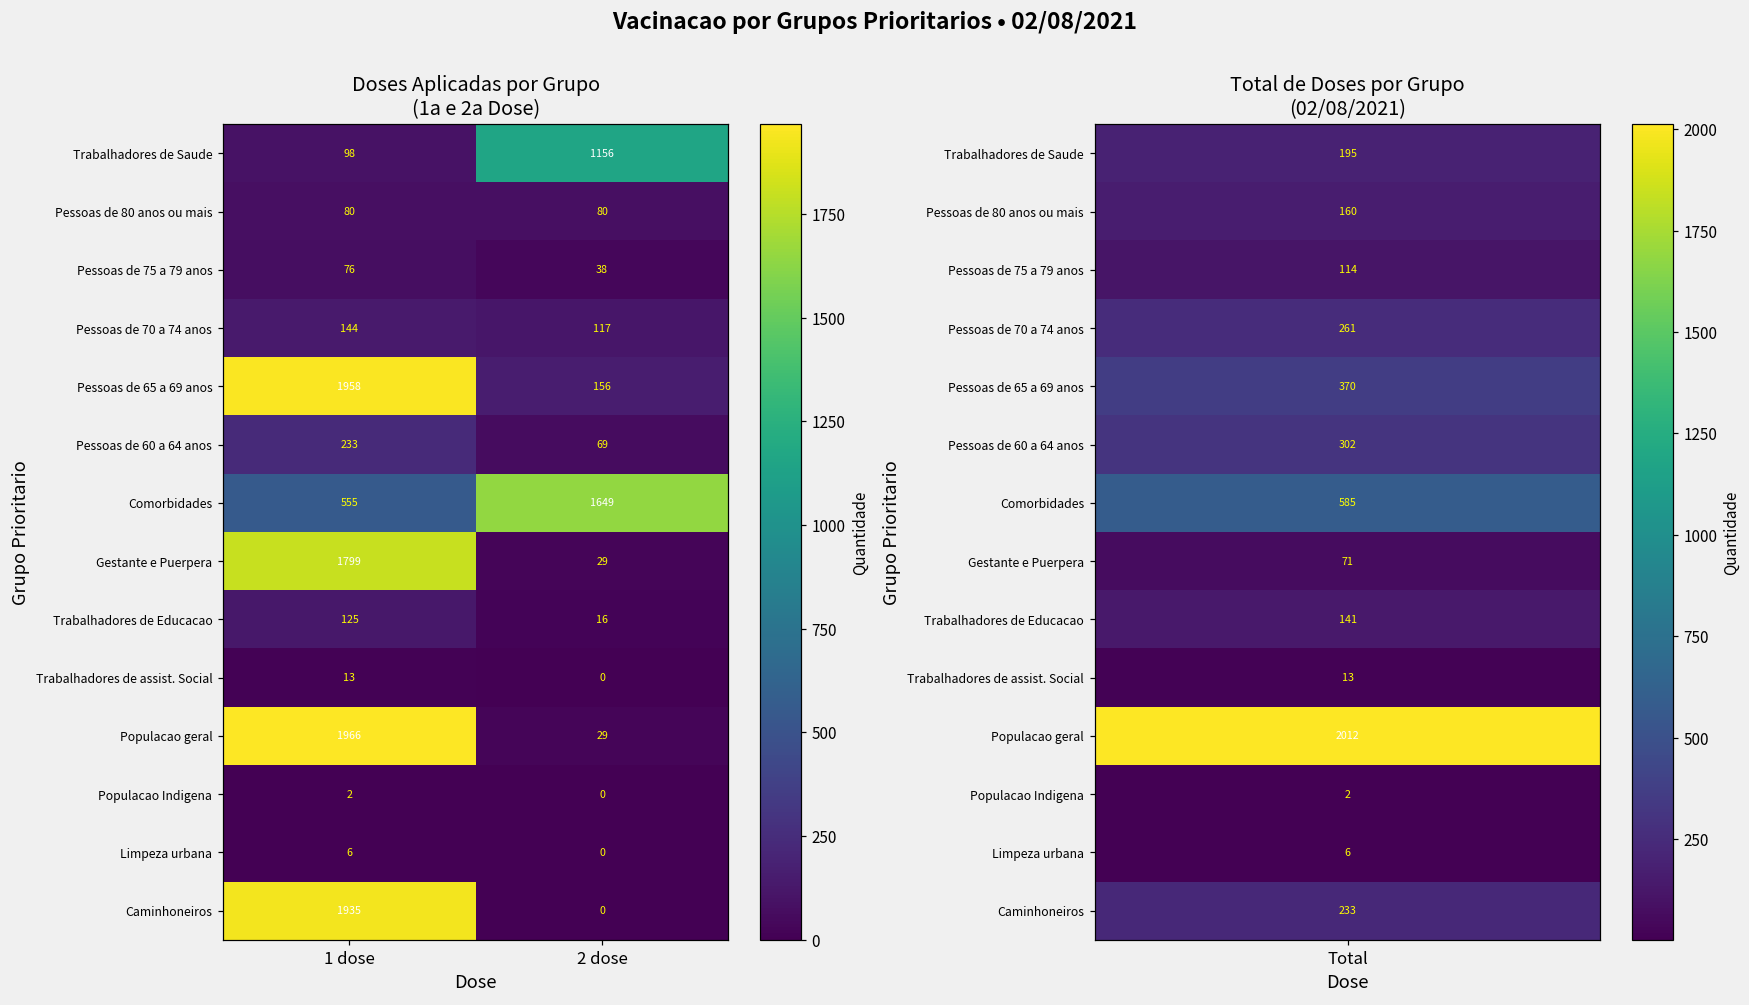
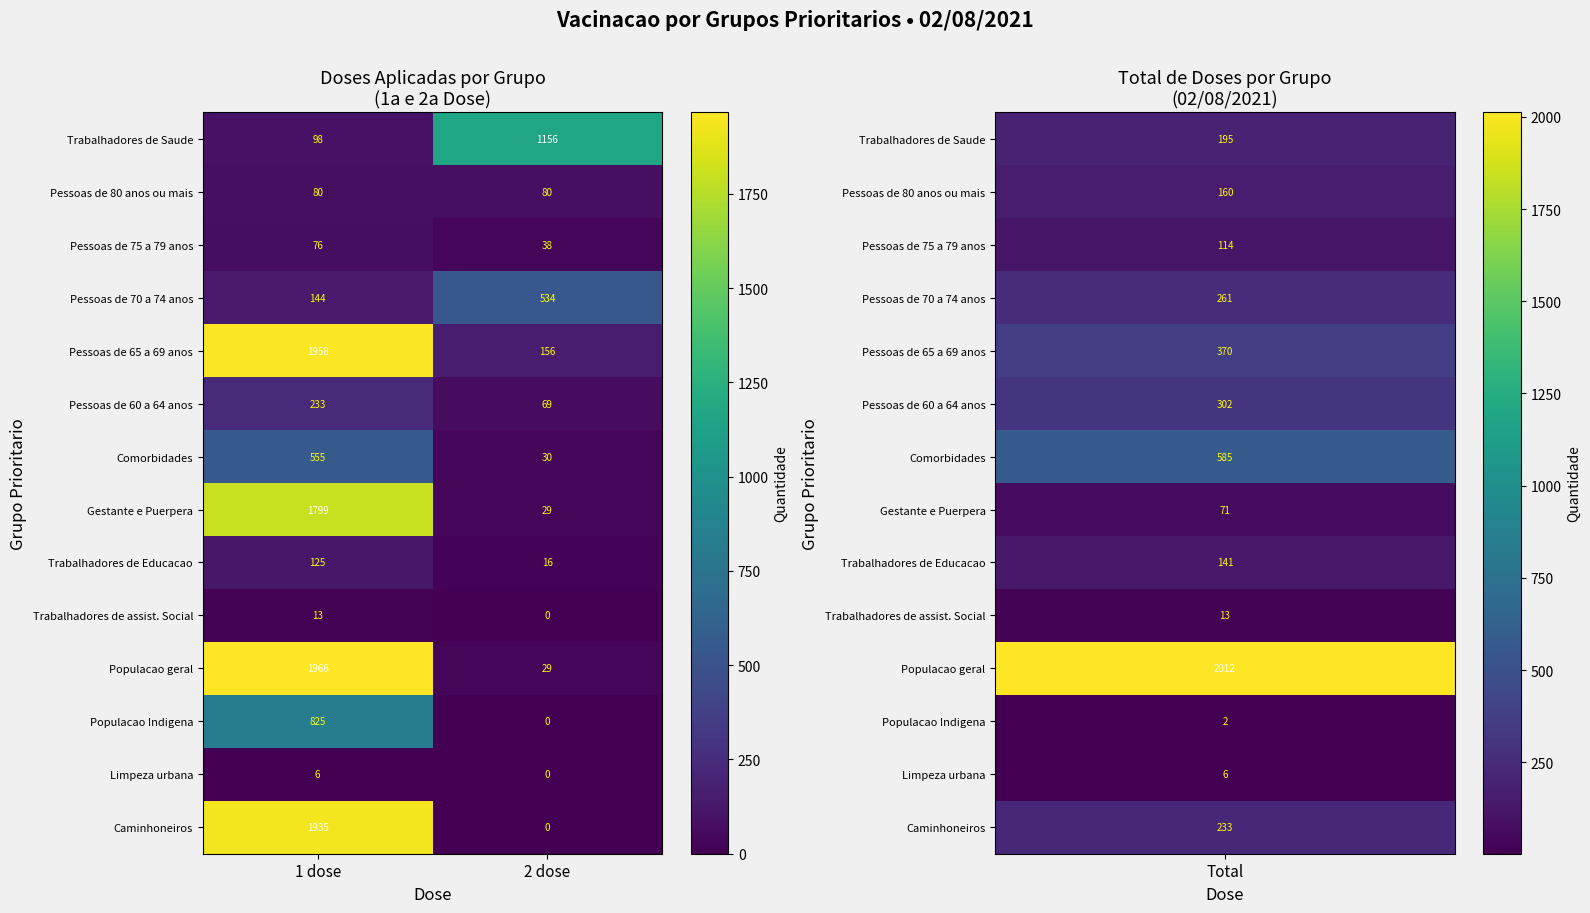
Doses Aplicadas por Grupo (1a e 2a Dose), Pessoas de 70 a 74 anos, 2 dose: 117 -> 534
Doses Aplicadas por Grupo (1a e 2a Dose), Comorbidades, 2 dose: 1649 -> 30
Doses Aplicadas por Grupo (1a e 2a Dose), Populacao Indigena, 1 dose: 2 -> 825
